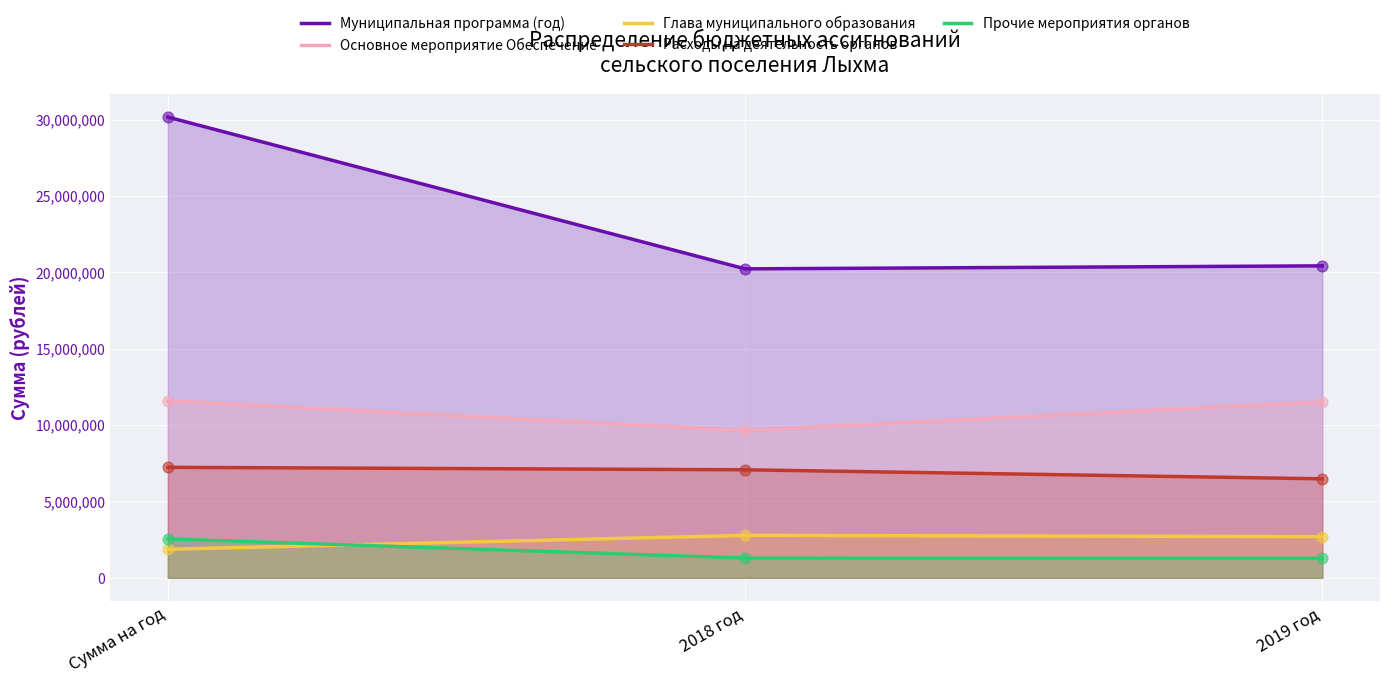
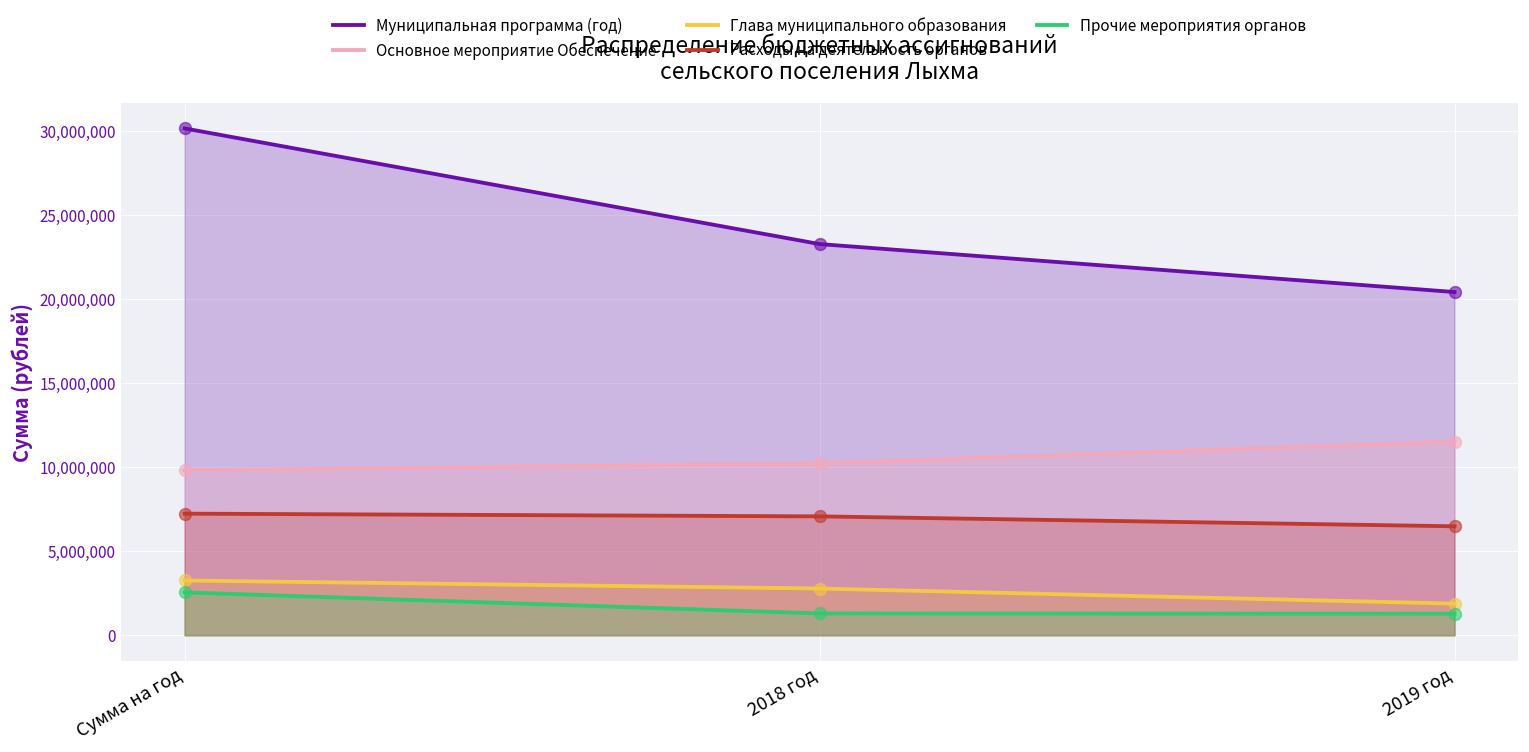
Основное мероприятие Обеспечение, Сумма на год: 11,600,000 -> 9,800,000
Глава муниципального образования, Сумма на год: 1,900,000 -> 3,300,000
Муниципальная программа (год), 2018 год: 20,200,000 -> 23,300,000
Основное мероприятие Обеспечение, 2018 год: 9,600,000 -> 10,200,000
Глава муниципального образования, 2019 год: 2,700,000 -> 1,900,000
